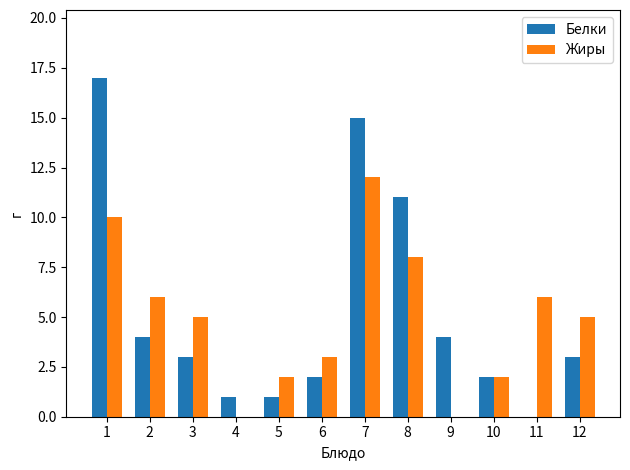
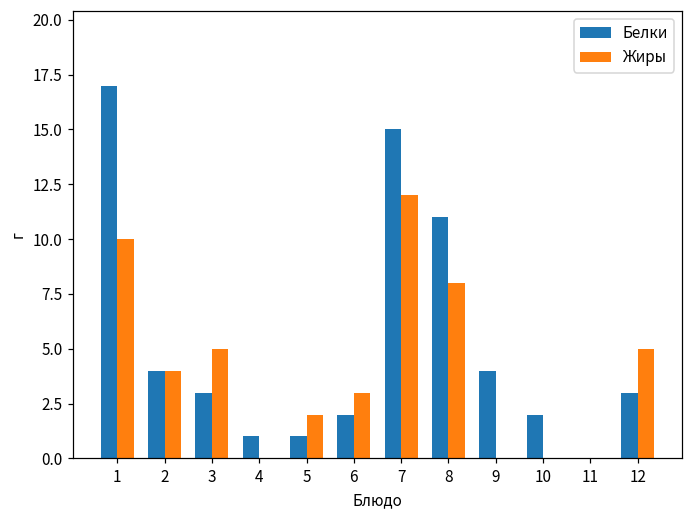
Жиры, 2: 6 -> 4
Жиры, 10: 2 -> 0
Жиры, 11: 6 -> 0
